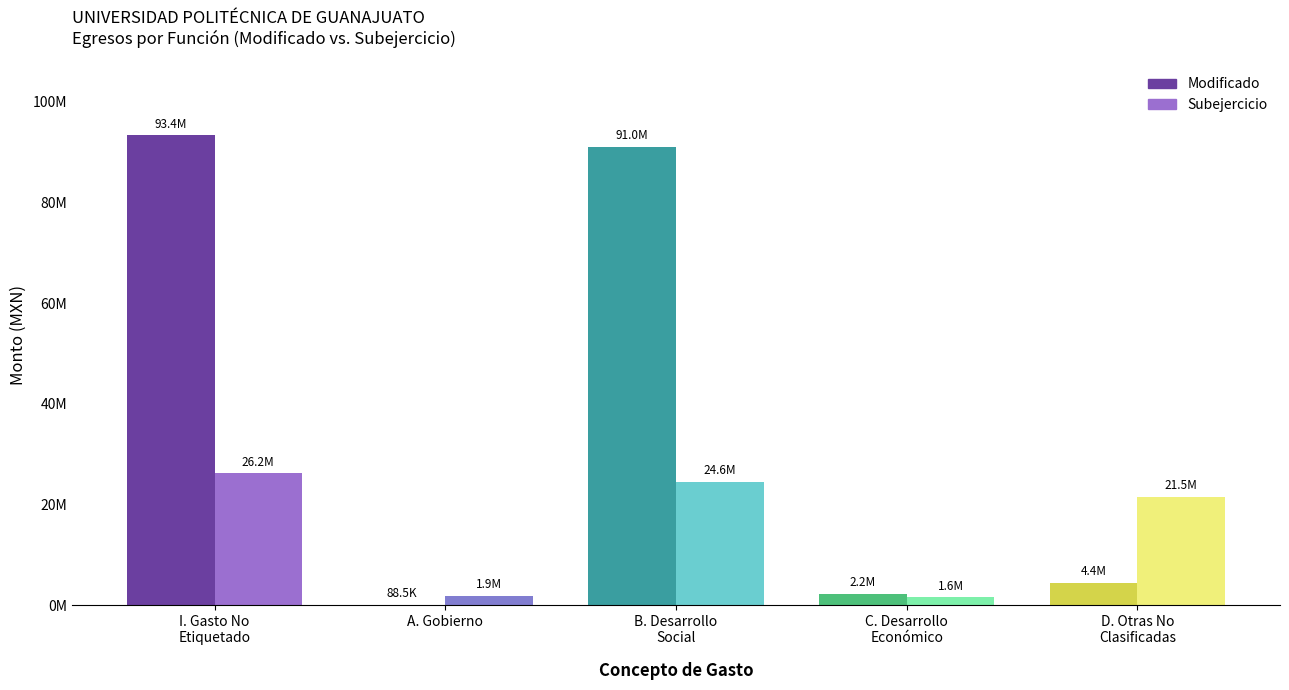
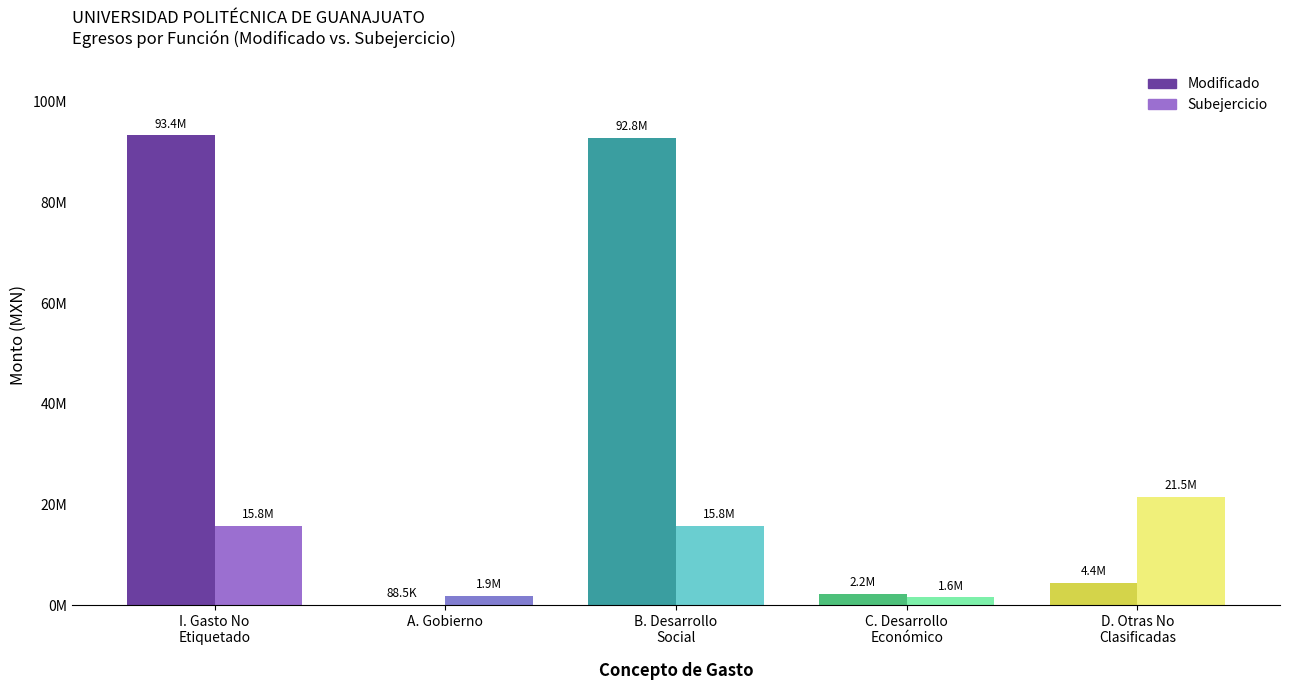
Subejercicio, I. Gasto No Etiquetado: 26.2M -> 15.8M
Modificado, B. Desarrollo Social: 91.0M -> 92.8M
Subejercicio, B. Desarrollo Social: 24.6M -> 15.8M
